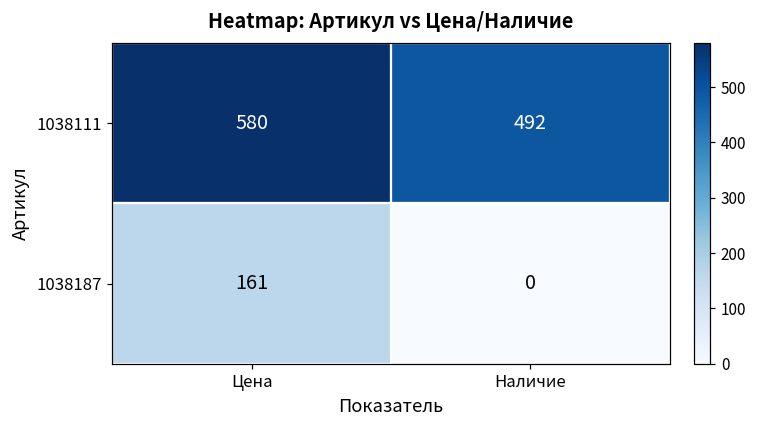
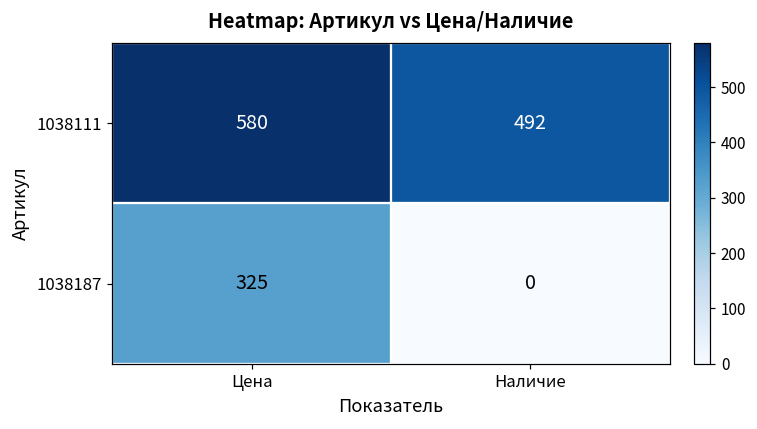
1038187, Цена: 161 -> 325
